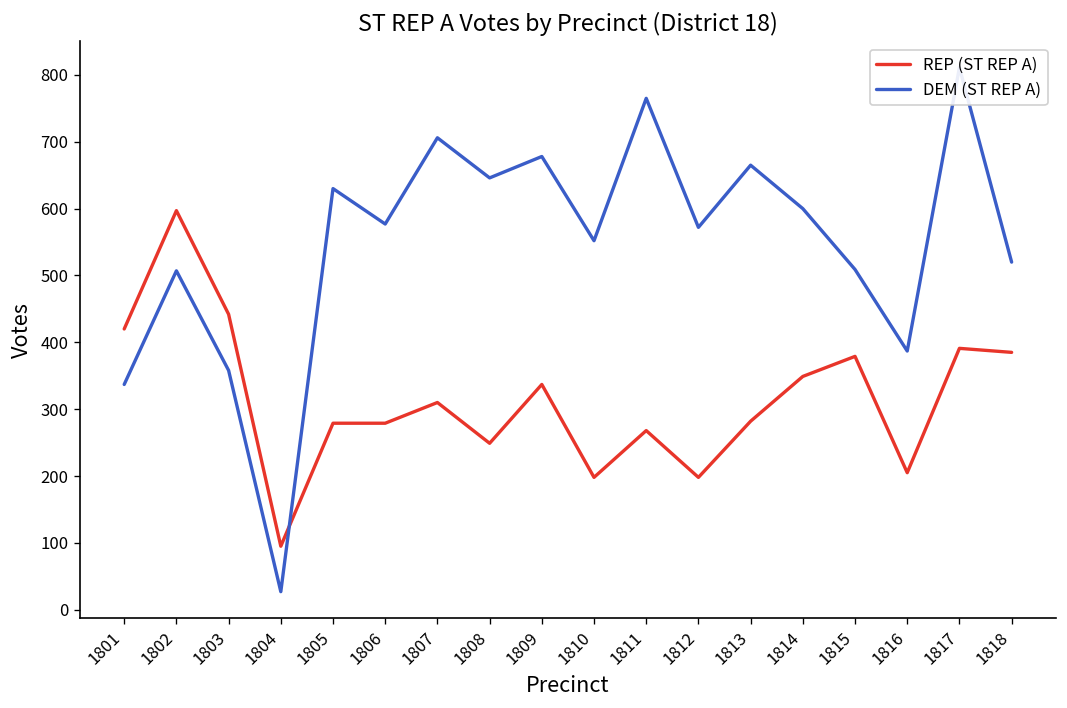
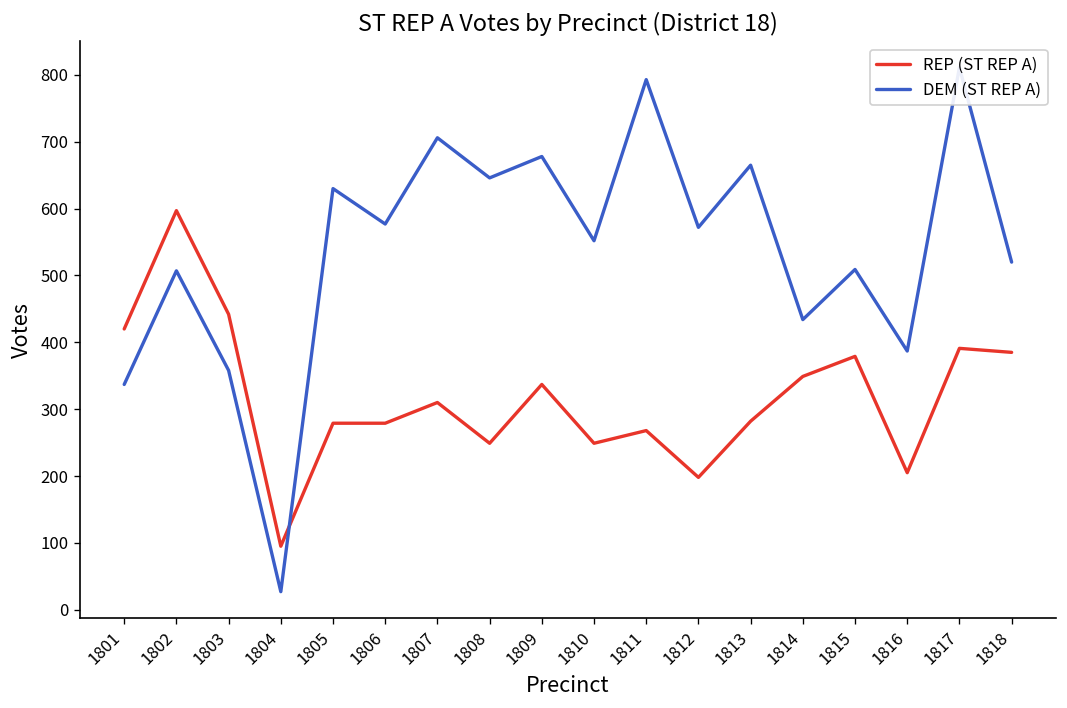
REP (ST REP A), 1810: 200 -> 250
DEM (ST REP A), 1811: 770 -> 790
DEM (ST REP A), 1814: 600 -> 430
